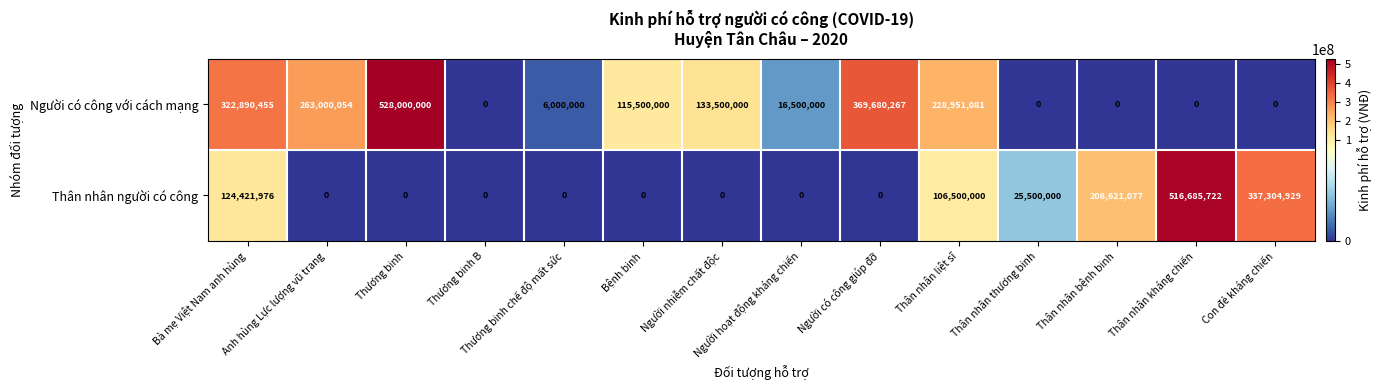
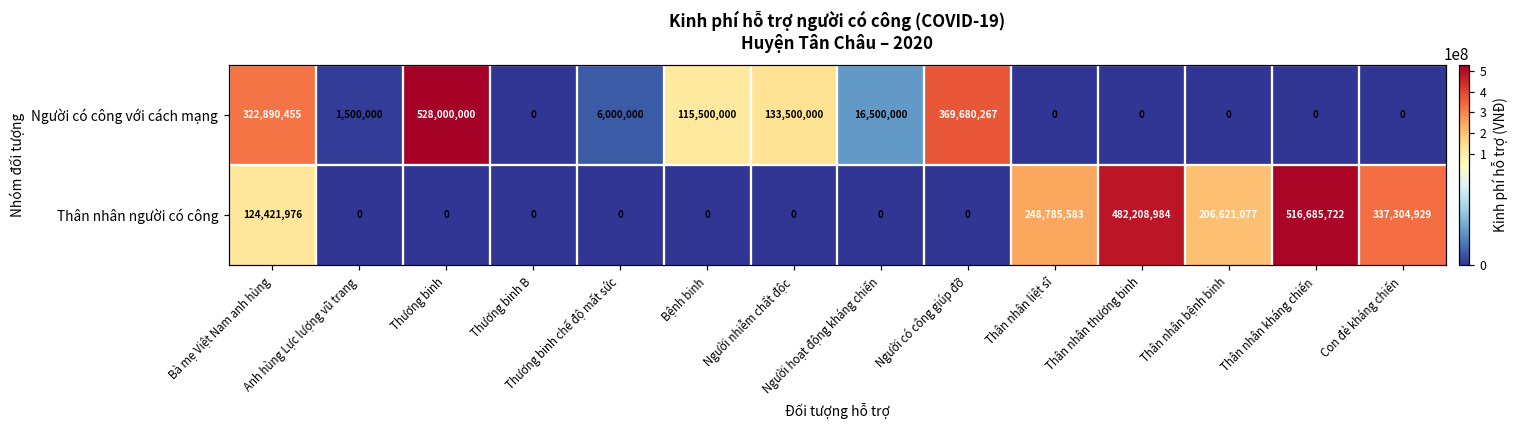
Người có công với cách mạng, Anh hùng Lực lượng vũ trang: 263,000,054 -> 1,500,000
Người có công với cách mạng, Thân nhân liệt sĩ: 228,951,081 -> 0
Thân nhân người có công, Thân nhân liệt sĩ: 106,500,000 -> 248,785,583
Thân nhân người có công, Thân nhân thương binh: 25,500,000 -> 482,208,984
